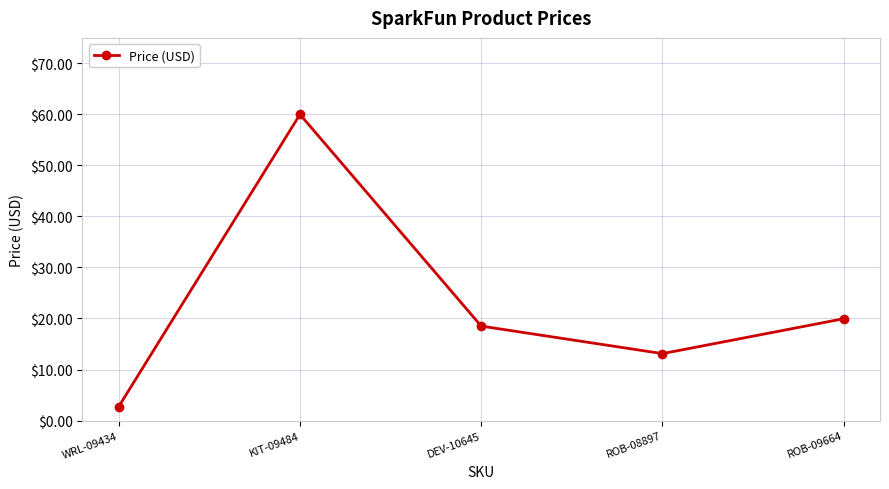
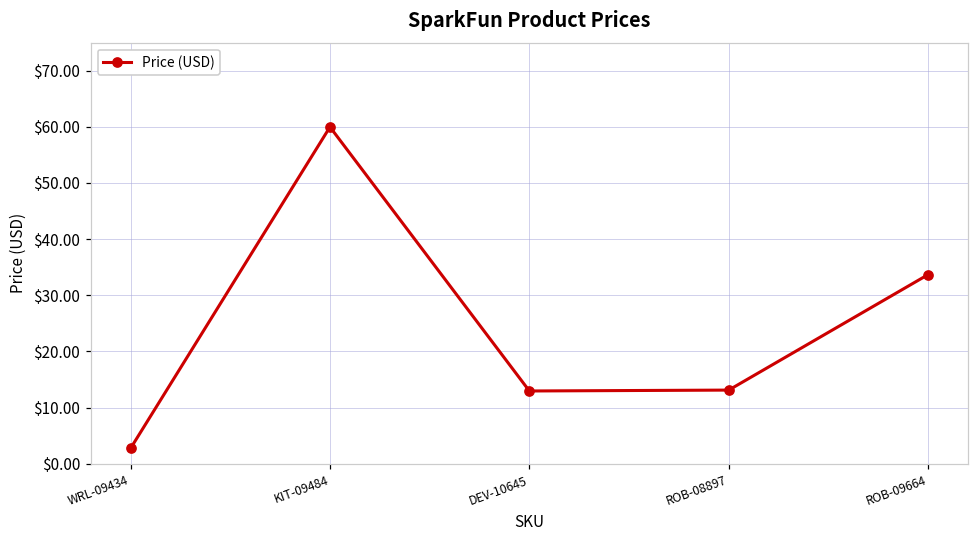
DEV-10645: $19 -> $13
ROB-09664: $20 -> $34
